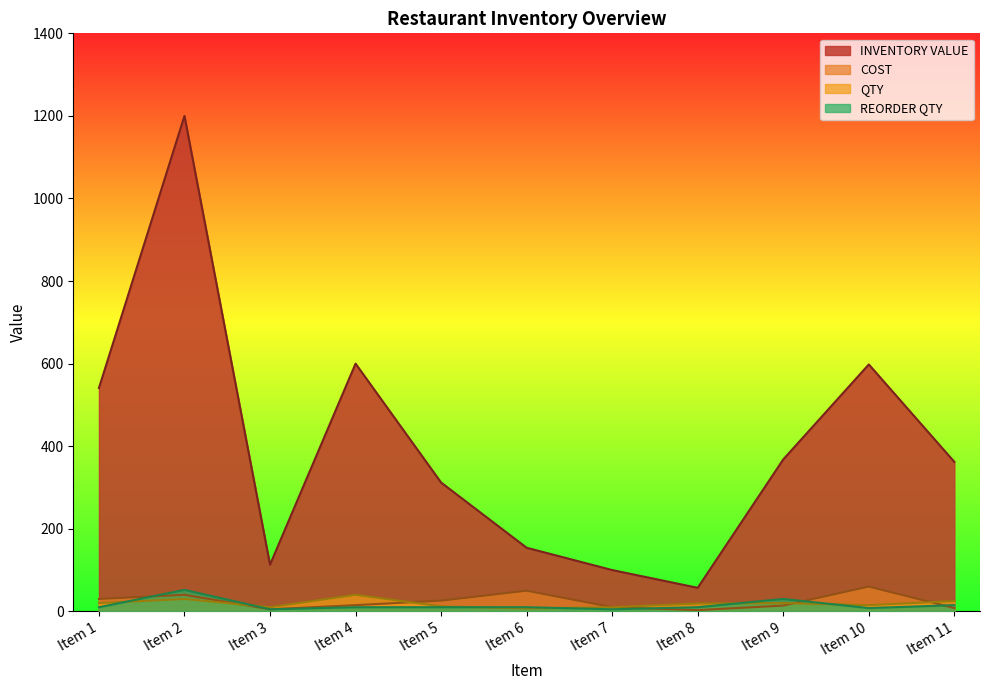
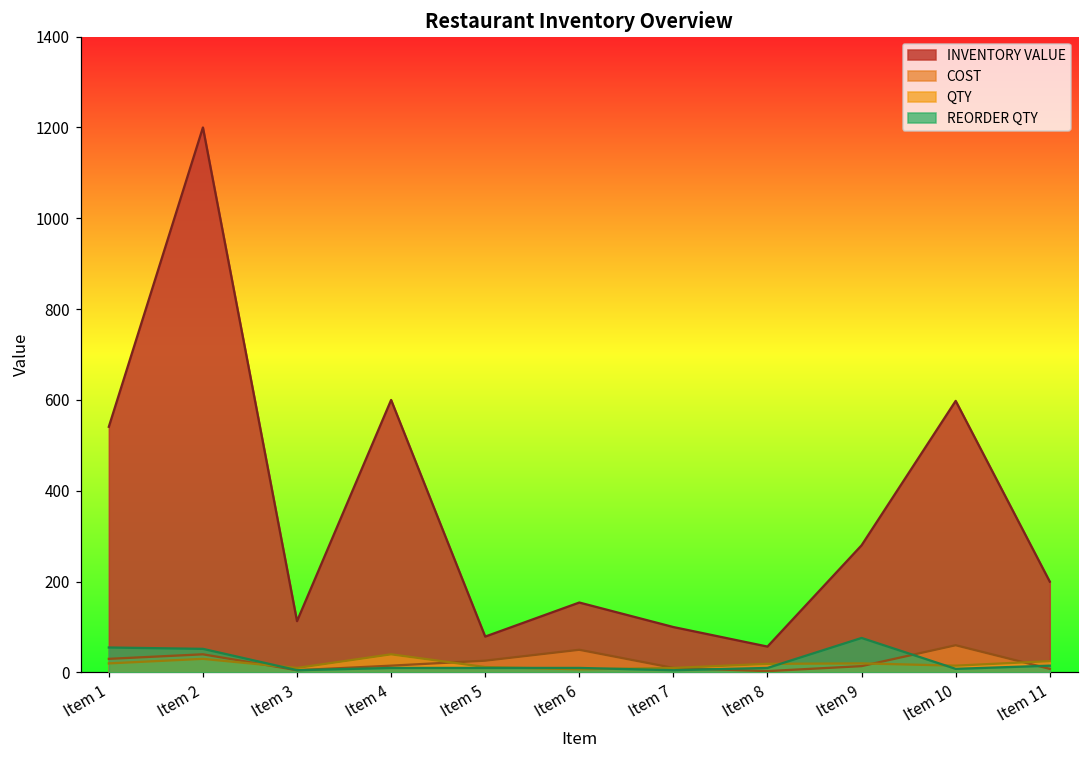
REORDER QTY, Item 1: 10 -> 60
INVENTORY VALUE, Item 5: 310 -> 80
INVENTORY VALUE, Item 9: 370 -> 280
REORDER QTY, Item 9: 30 -> 80
INVENTORY VALUE, Item 11: 360 -> 200
